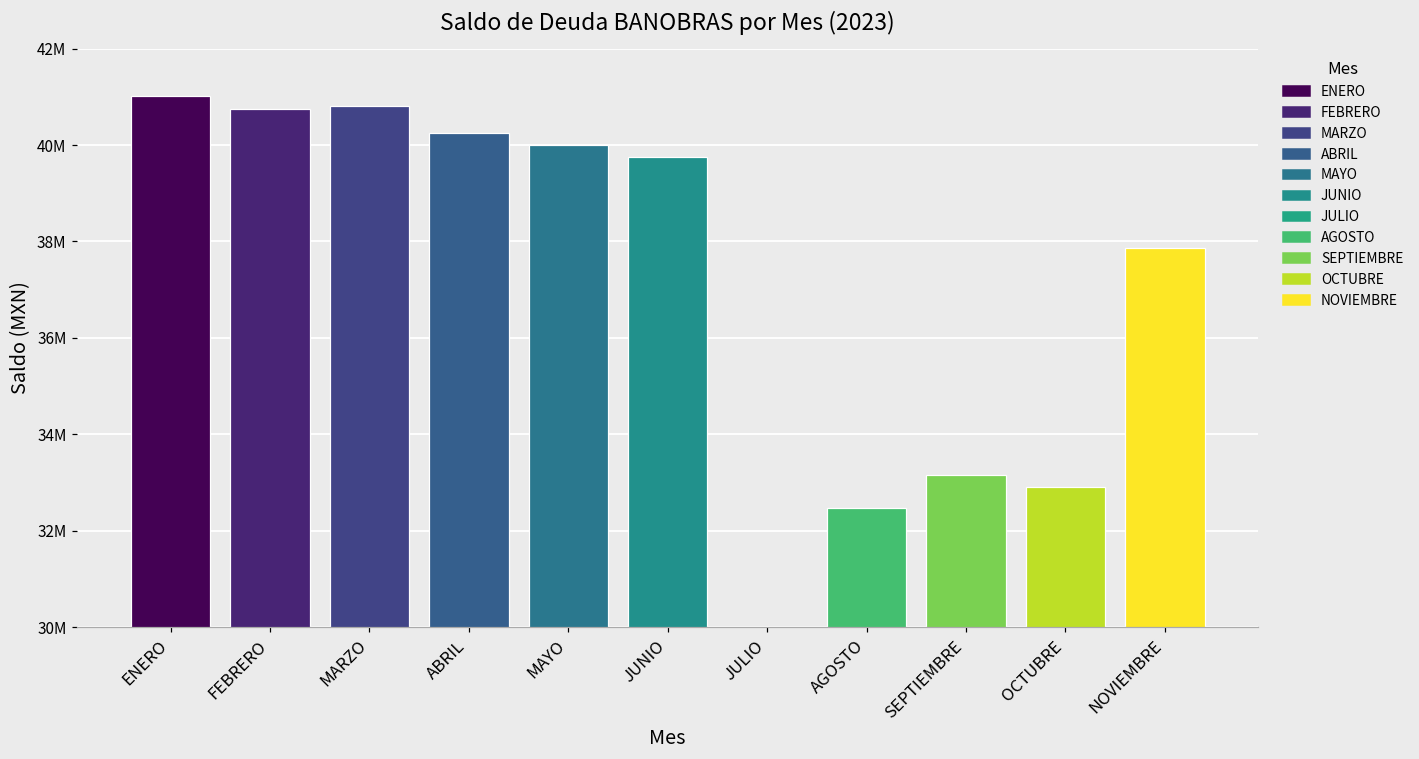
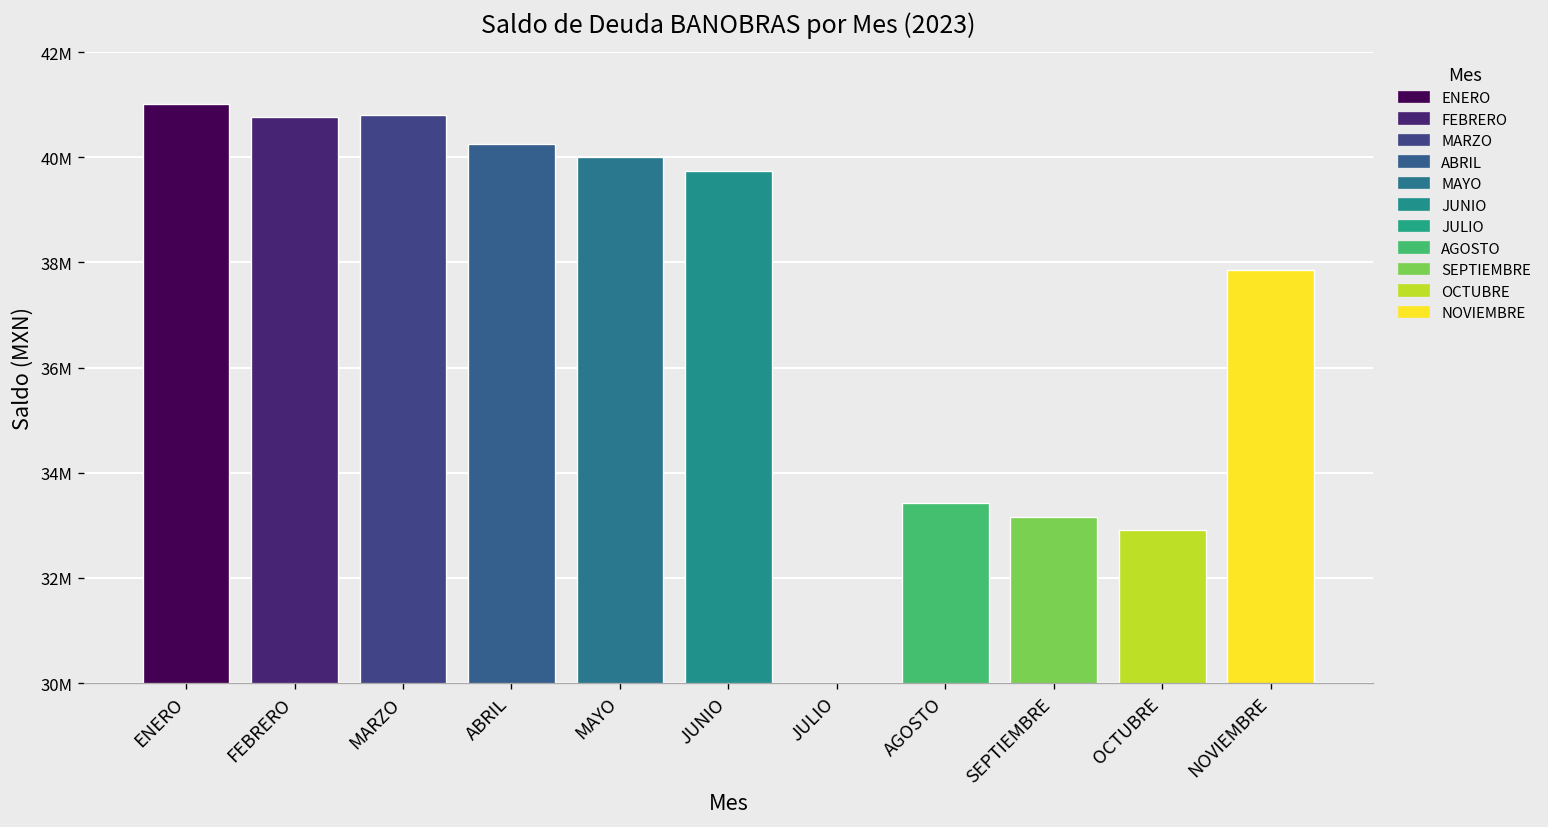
AGOSTO: 32500000 -> 33400000
